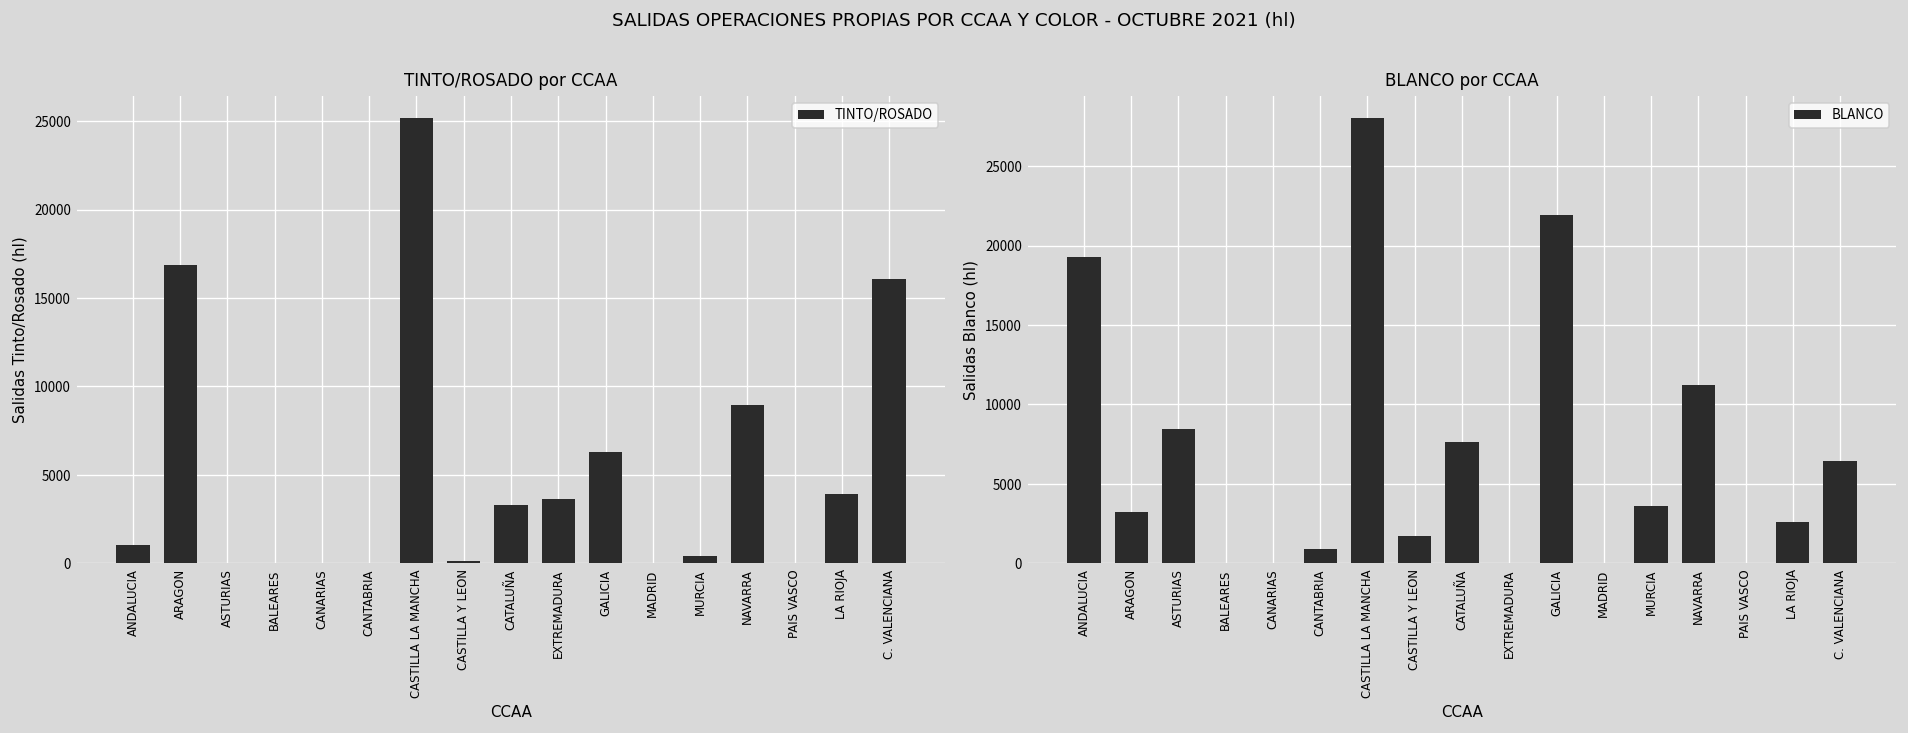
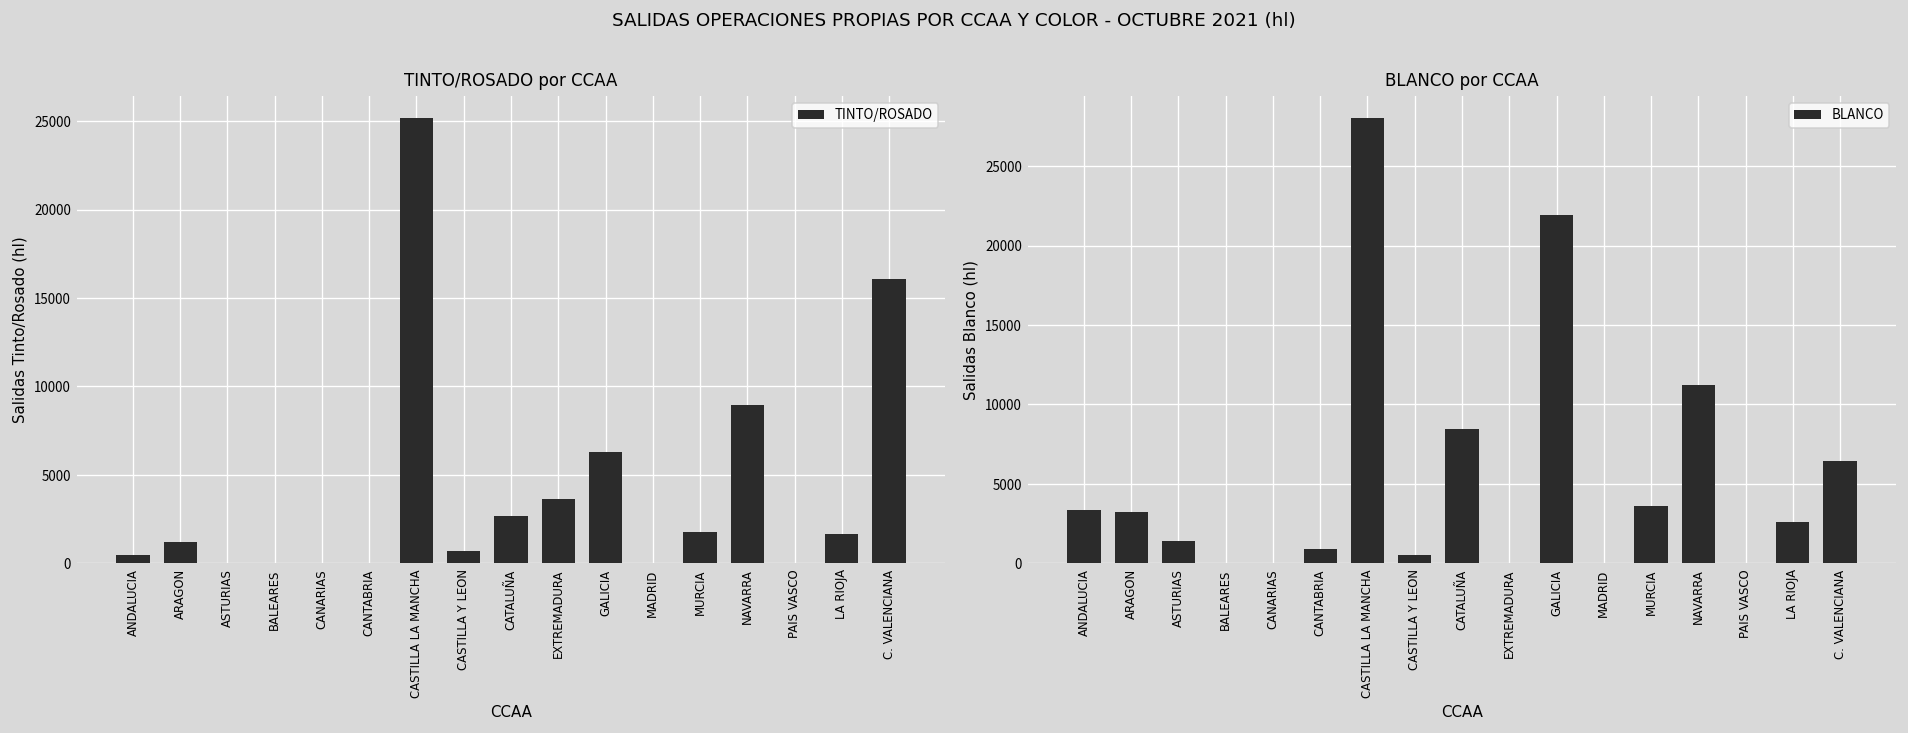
TINTO/ROSADO por CCAA, ANDALUCIA: 1100 -> 500
TINTO/ROSADO por CCAA, ARAGON: 16900 -> 1200
TINTO/ROSADO por CCAA, CASTILLA Y LEON: 100 -> 700
TINTO/ROSADO por CCAA, CATALUÑA: 3300 -> 2700
TINTO/ROSADO por CCAA, MURCIA: 400 -> 1800
TINTO/ROSADO por CCAA, LA RIOJA: 3900 -> 1700
BLANCO por CCAA, ANDALUCIA: 19300 -> 3400
BLANCO por CCAA, ASTURIAS: 8500 -> 1400
BLANCO por CCAA, CASTILLA Y LEON: 1700 -> 500
BLANCO por CCAA, CATALUÑA: 7700 -> 8400
